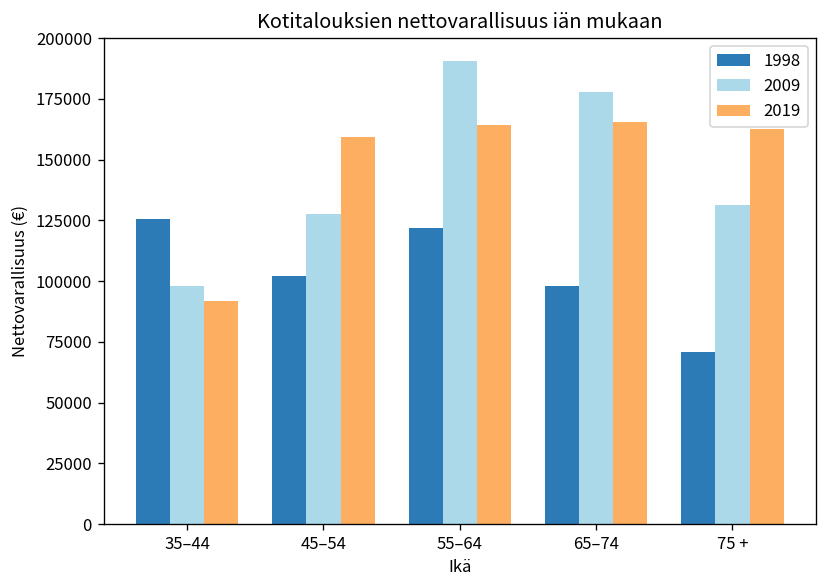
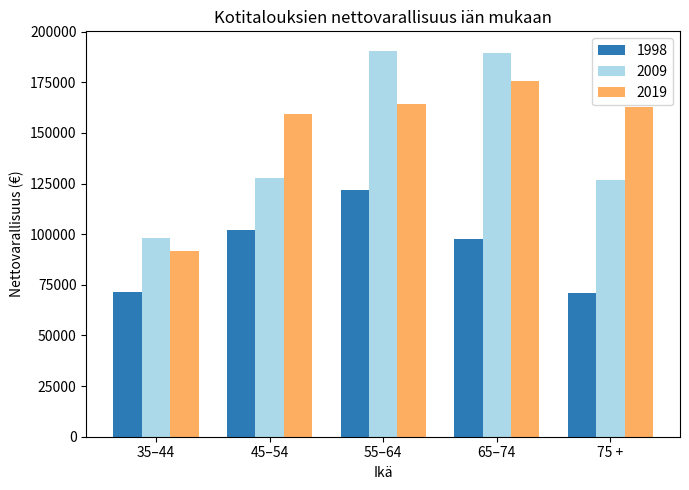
1998, 35–44: 126000 -> 72000
2009, 65–74: 178000 -> 189000
2019, 65–74: 165000 -> 176000
2009, 75 +: 131000 -> 127000
